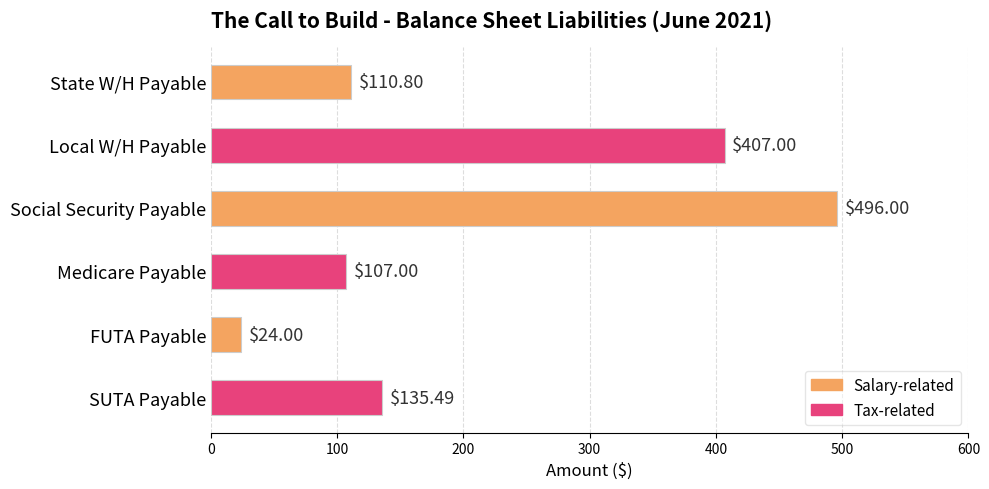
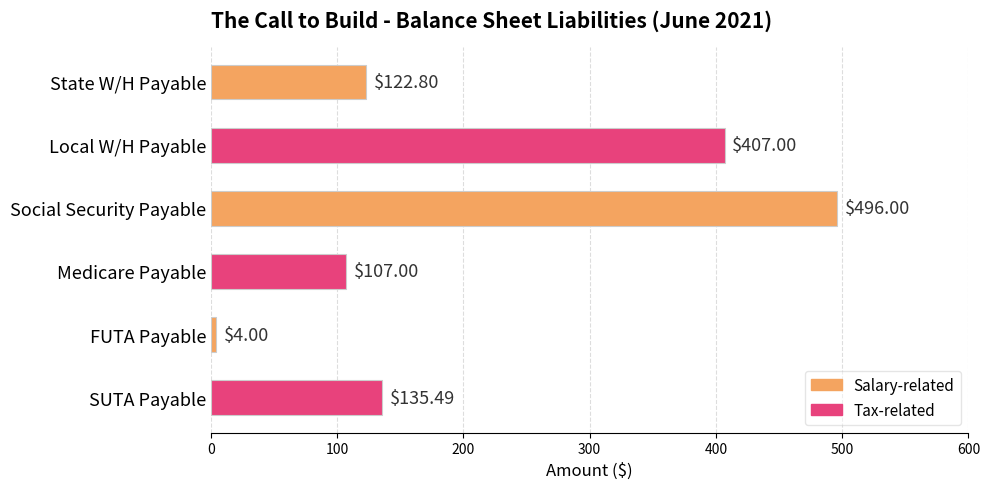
State W/H Payable: $110.80 -> $122.80
FUTA Payable: $24.00 -> $4.00
